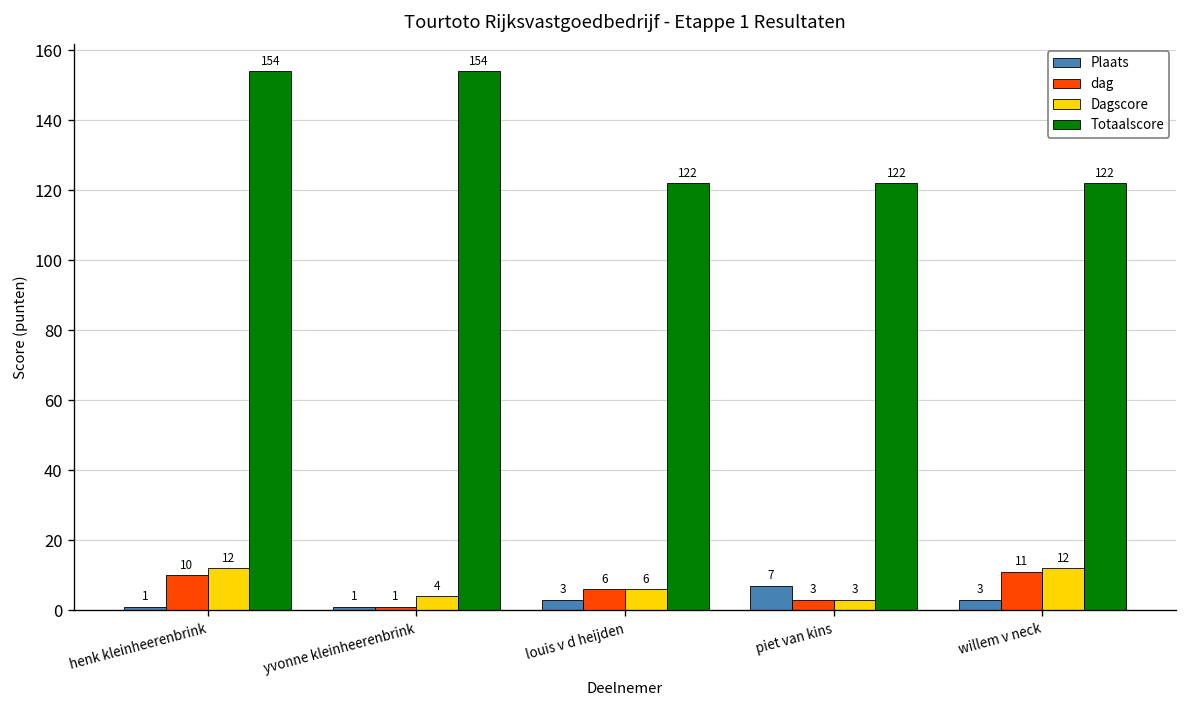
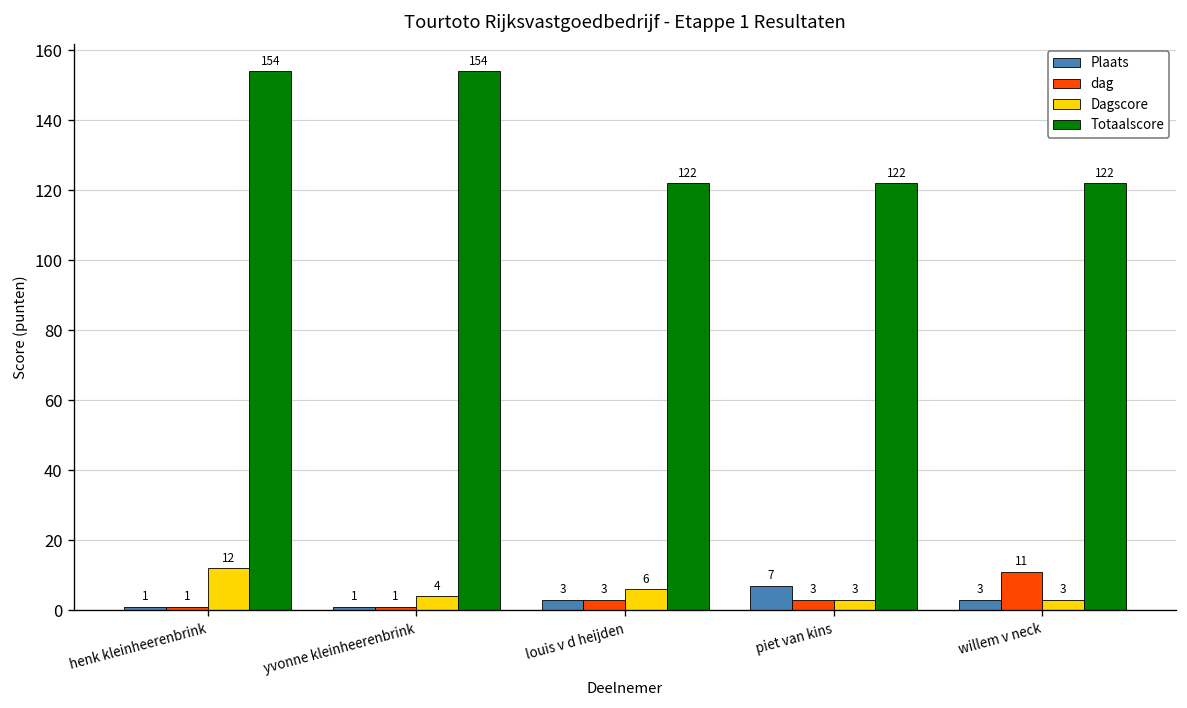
dag, henk kleinheerenbrink: 10 -> 1
dag, louis v d heijden: 6 -> 3
Dagscore, willem v neck: 12 -> 3
